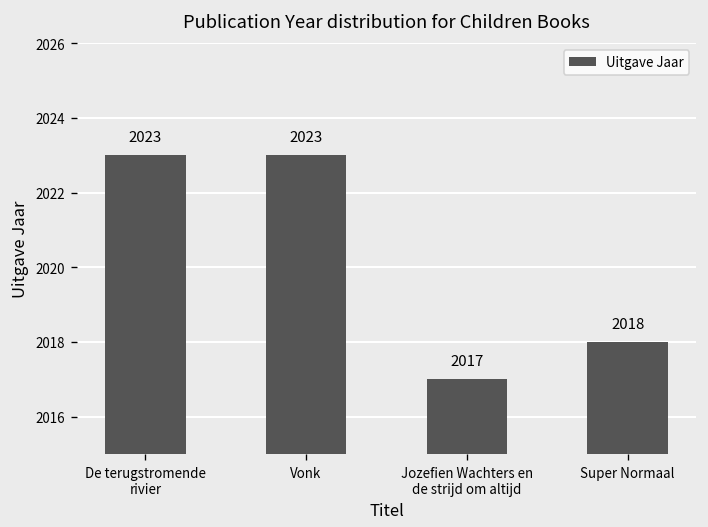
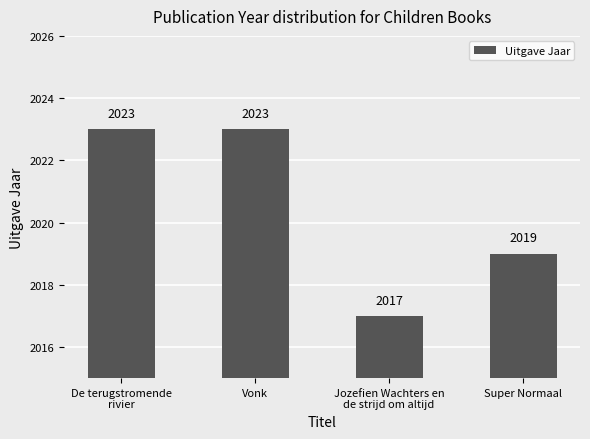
Super Normaal: 2018 -> 2019
